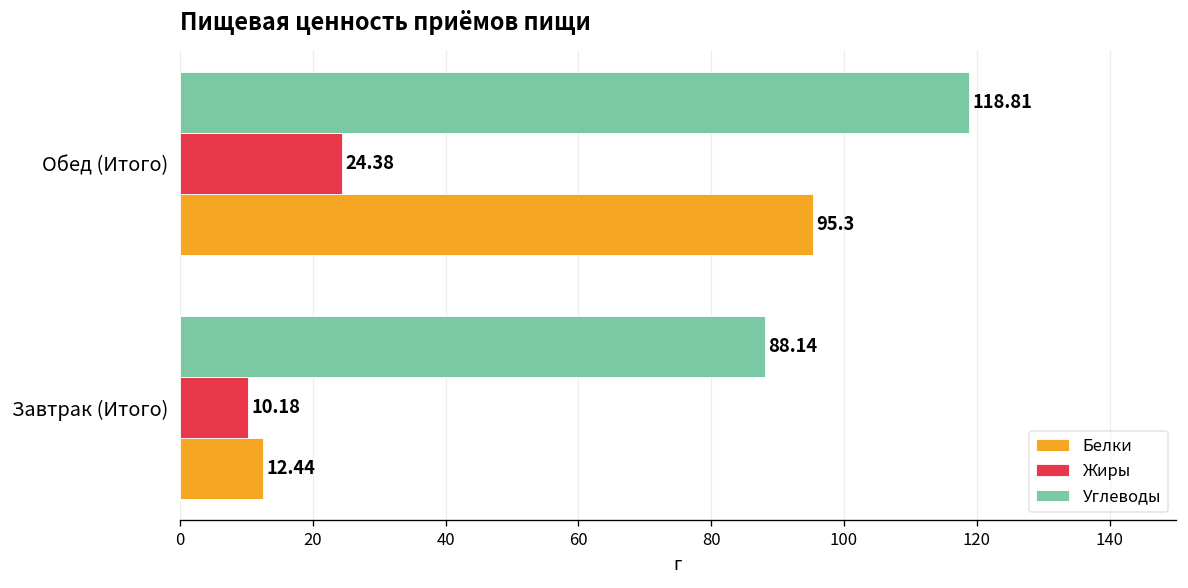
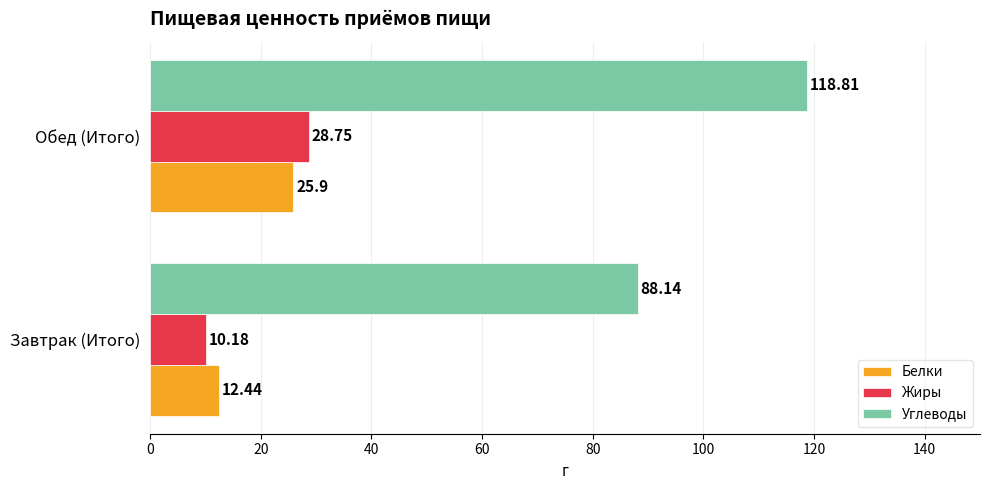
Жиры, Обед (Итого): 24.38 -> 28.75
Белки, Обед (Итого): 95.3 -> 25.9
